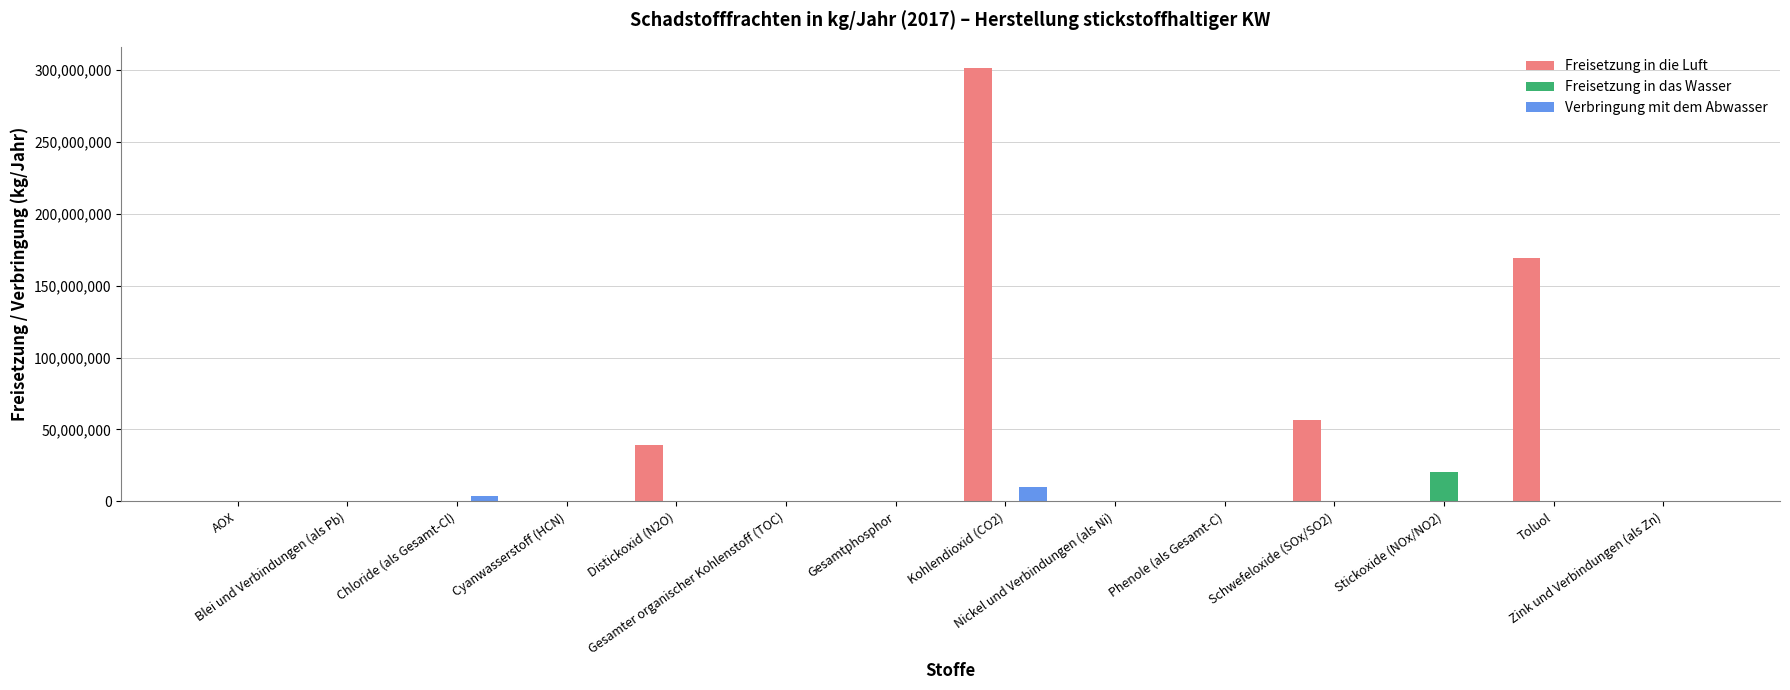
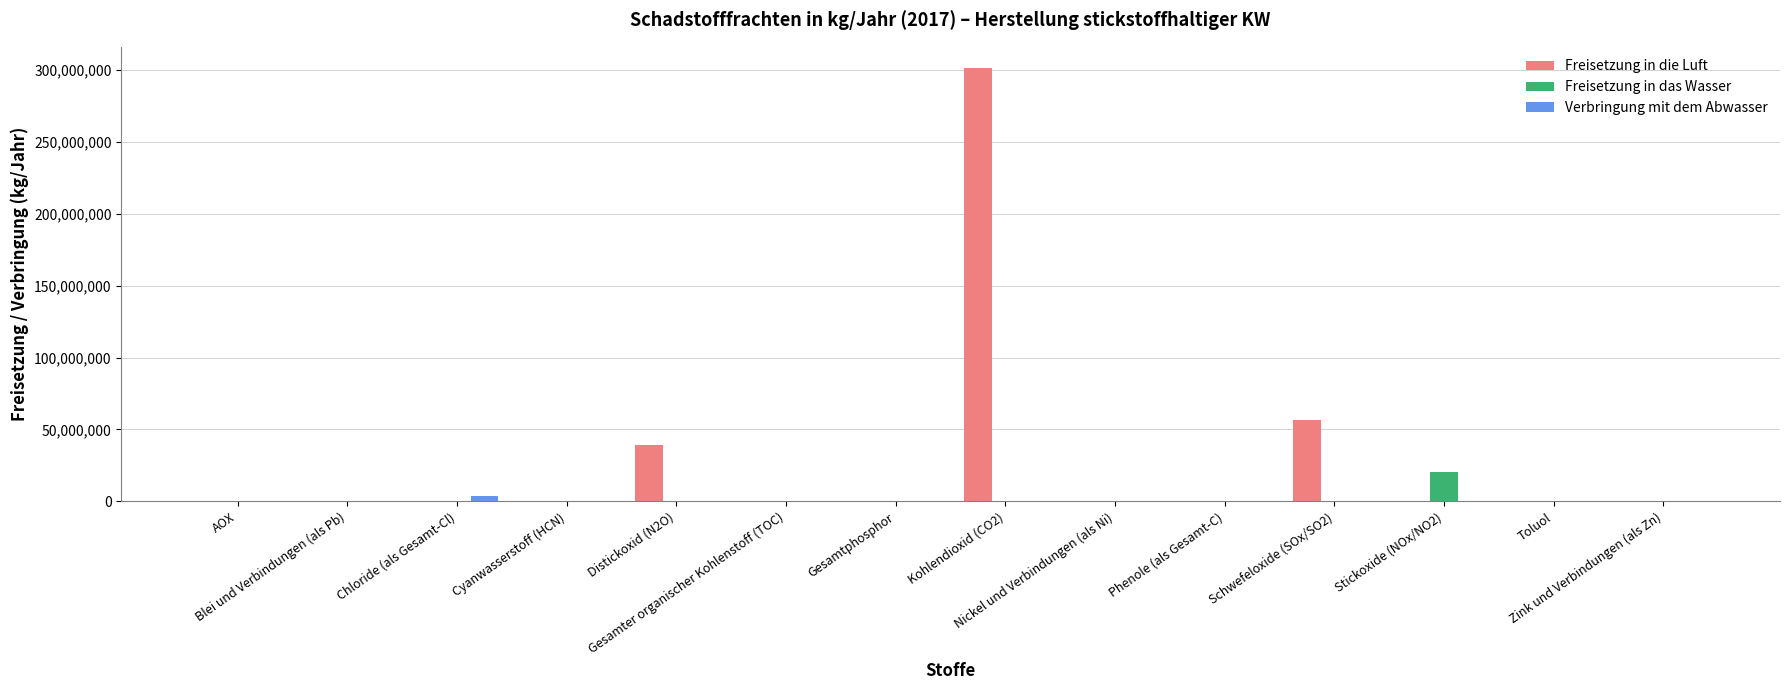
Verbringung mit dem Abwasser, Kohlendioxid (CO2): 10,000,000 -> 0
Freisetzung in die Luft, Toluol: 169,000,000 -> 0
